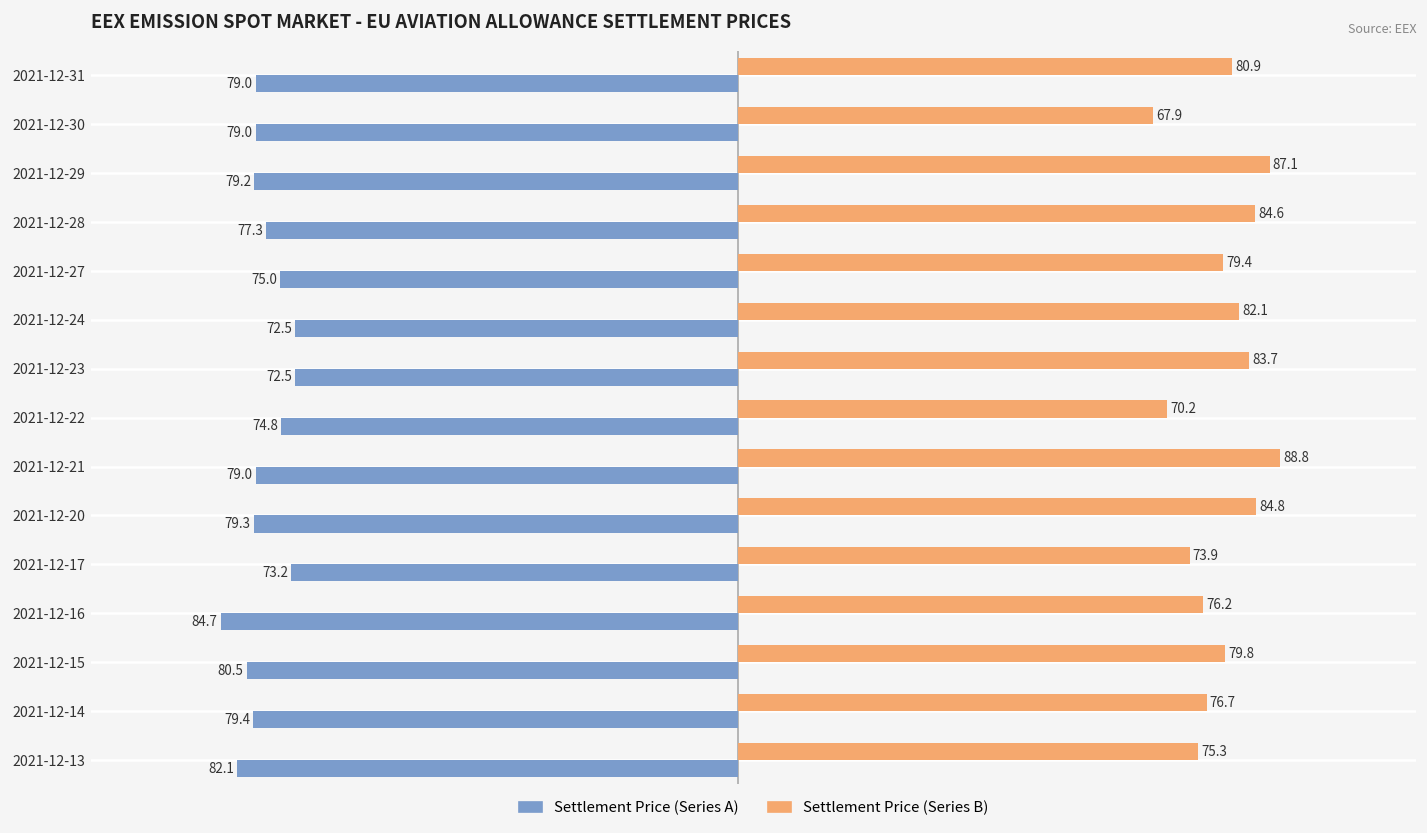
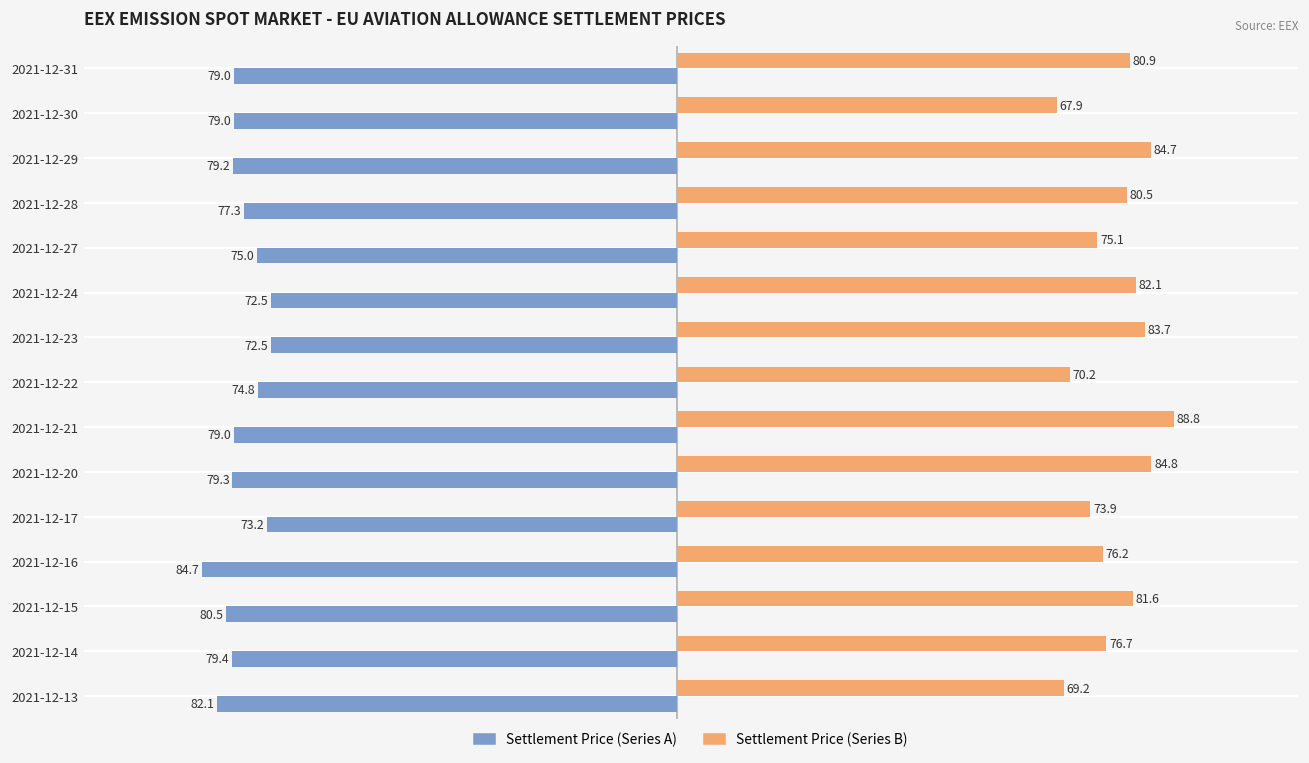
Settlement Price (Series B), 2021-12-29: 87.1 -> 84.7
Settlement Price (Series B), 2021-12-28: 84.6 -> 80.5
Settlement Price (Series B), 2021-12-27: 79.4 -> 75.1
Settlement Price (Series B), 2021-12-15: 79.8 -> 81.6
Settlement Price (Series B), 2021-12-13: 75.3 -> 69.2
